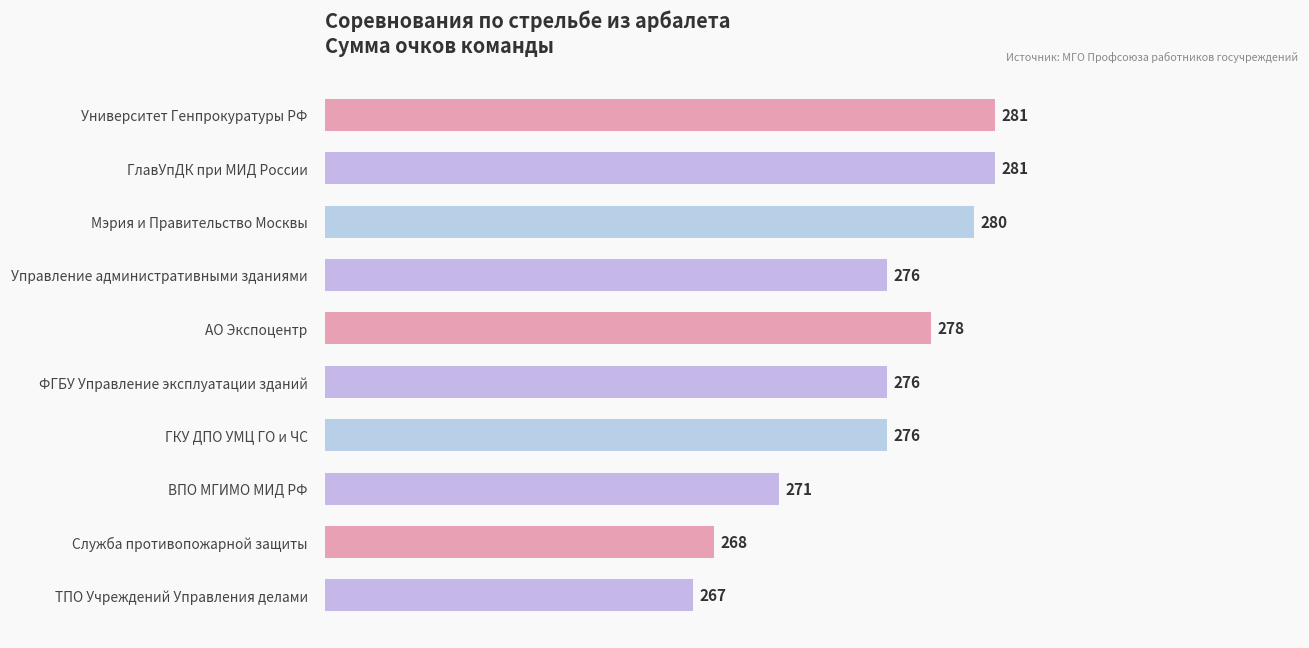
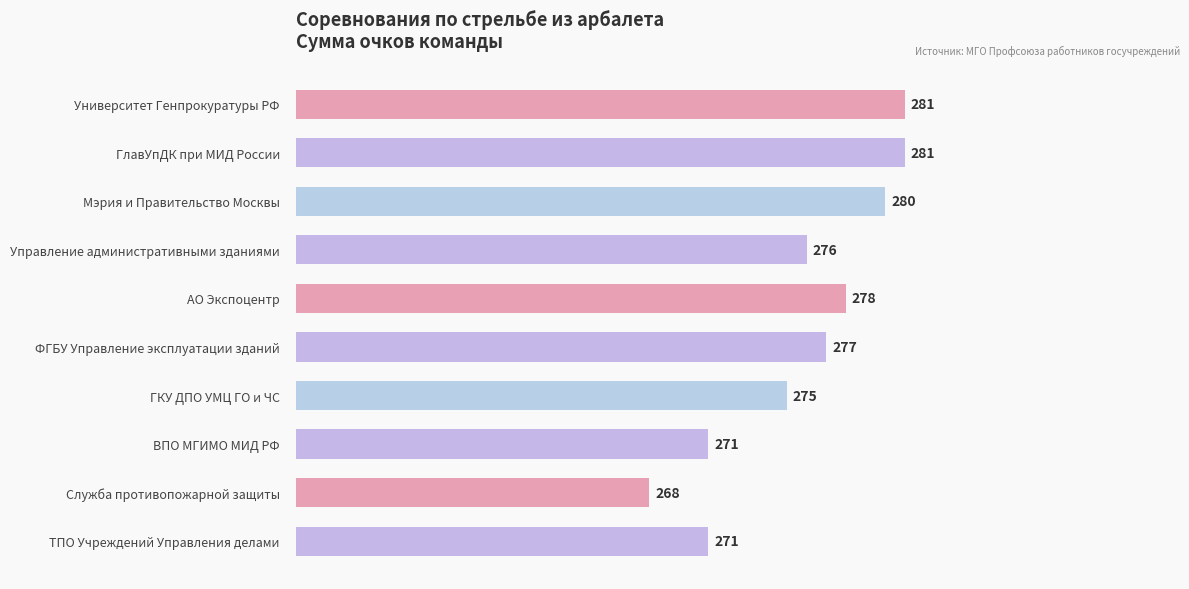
ФГБУ Управление эксплуатации зданий: 276 -> 277
ГКУ ДПО УМЦ ГО и ЧС: 276 -> 275
ТПО Учреждений Управления делами: 267 -> 271
